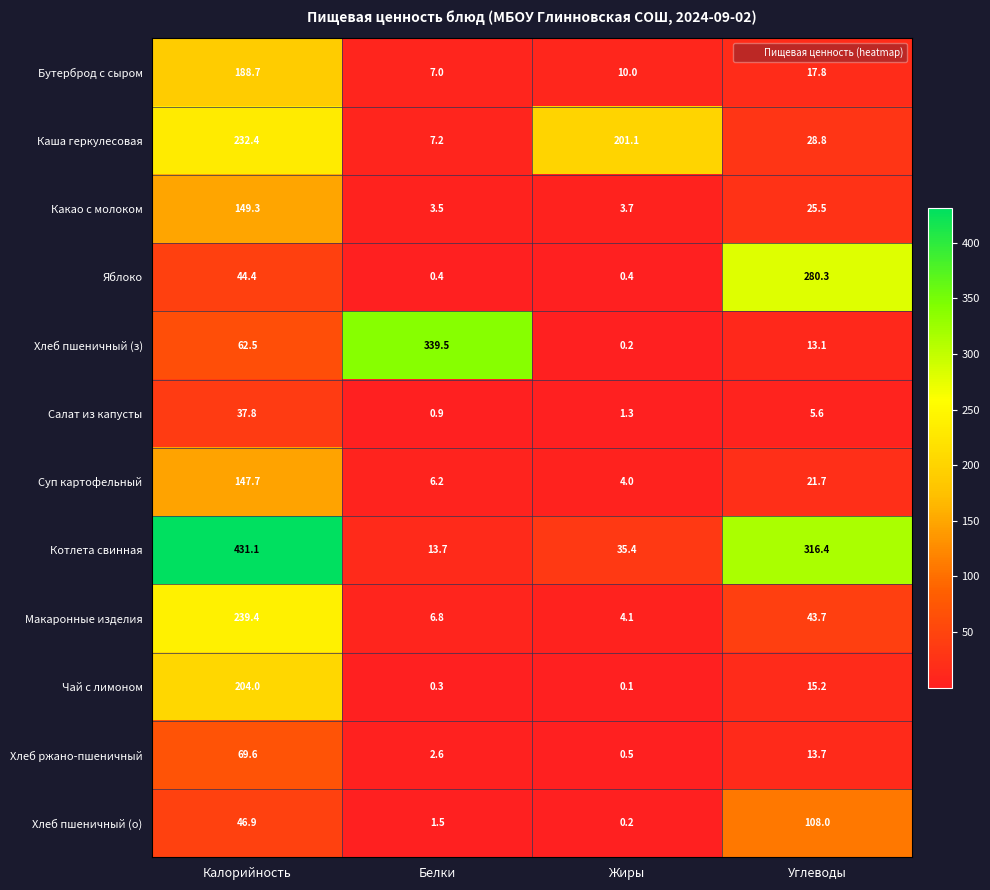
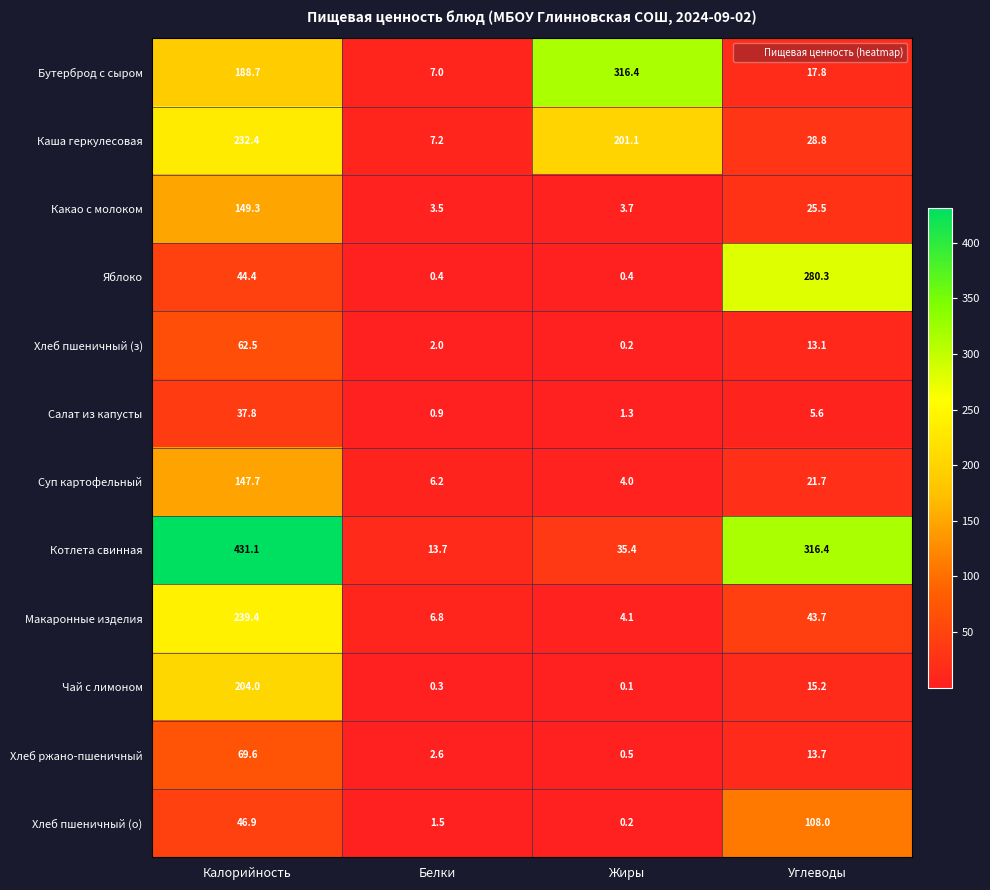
Бутерброд с сыром, Жиры: 10.0 -> 316.4
Хлеб пшеничный (з), Белки: 339.5 -> 2.0
